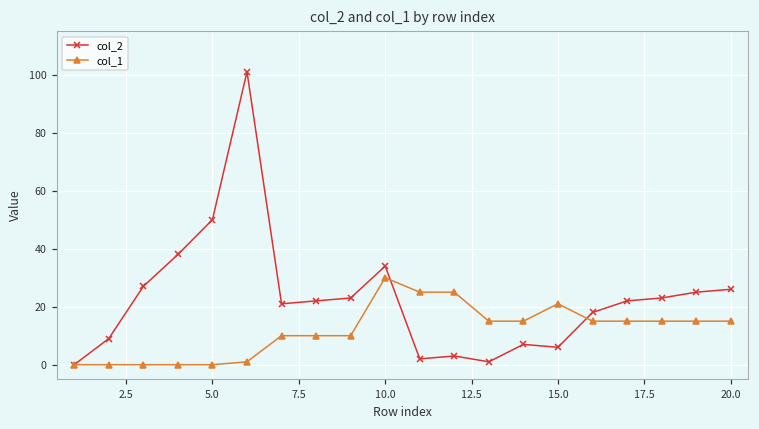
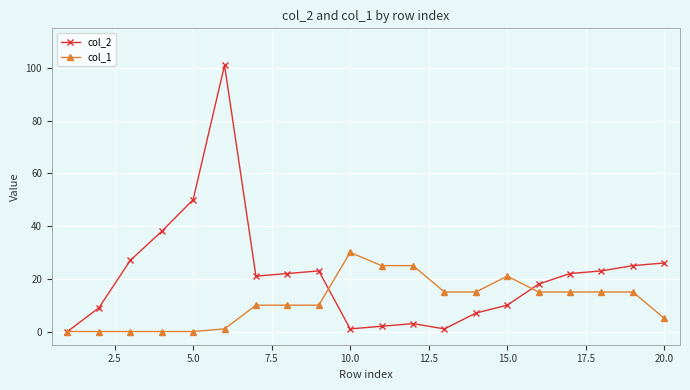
col_2, 10.0: 34 -> 1
col_2, 15.0: 6 -> 10
col_1, 20.0: 15 -> 5
